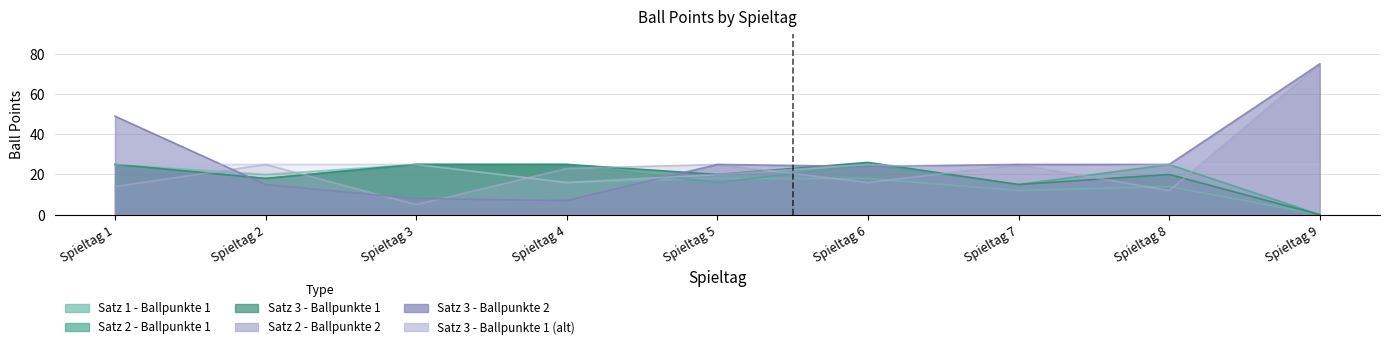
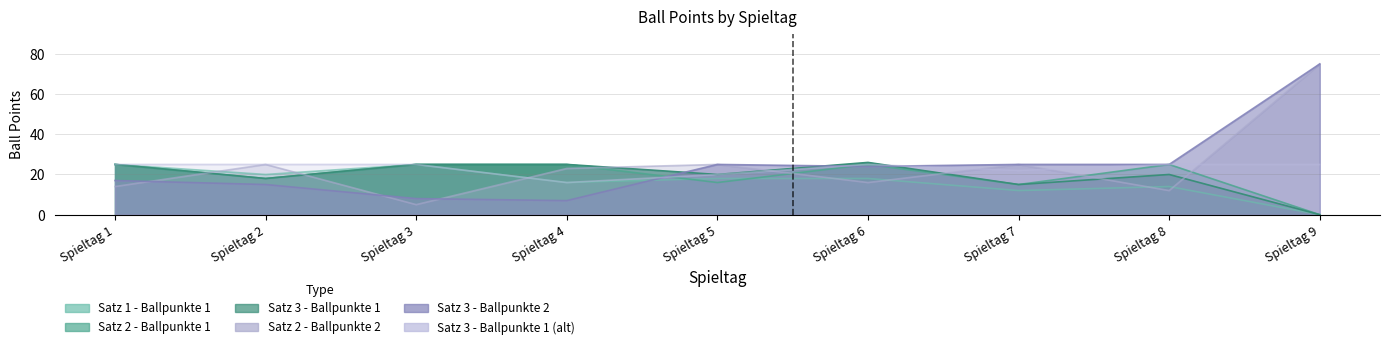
Satz 3 - Ballpunkte 2, Spieltag 1: 49 -> 17
